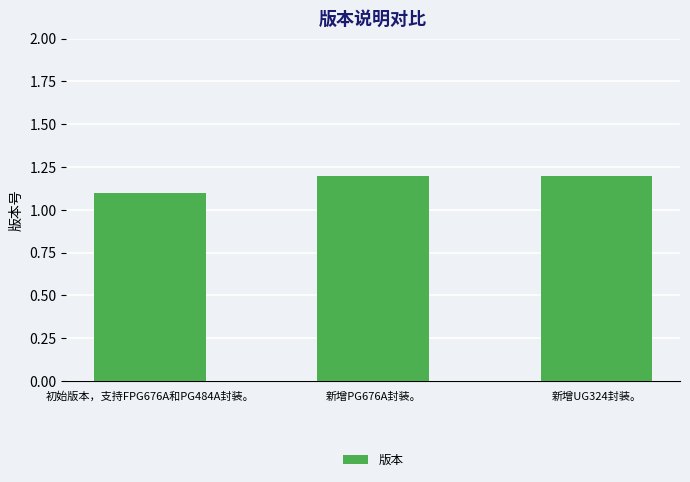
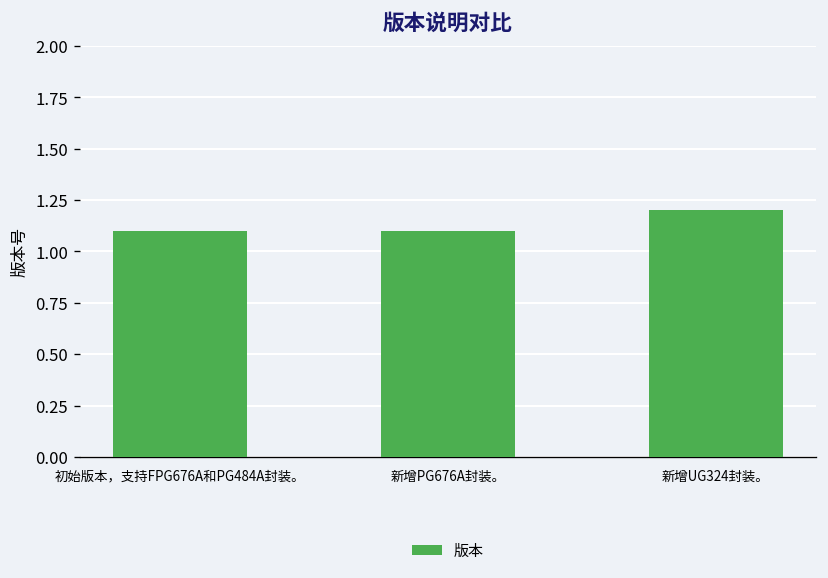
新增PG676A封装。: 1.2 -> 1.1
